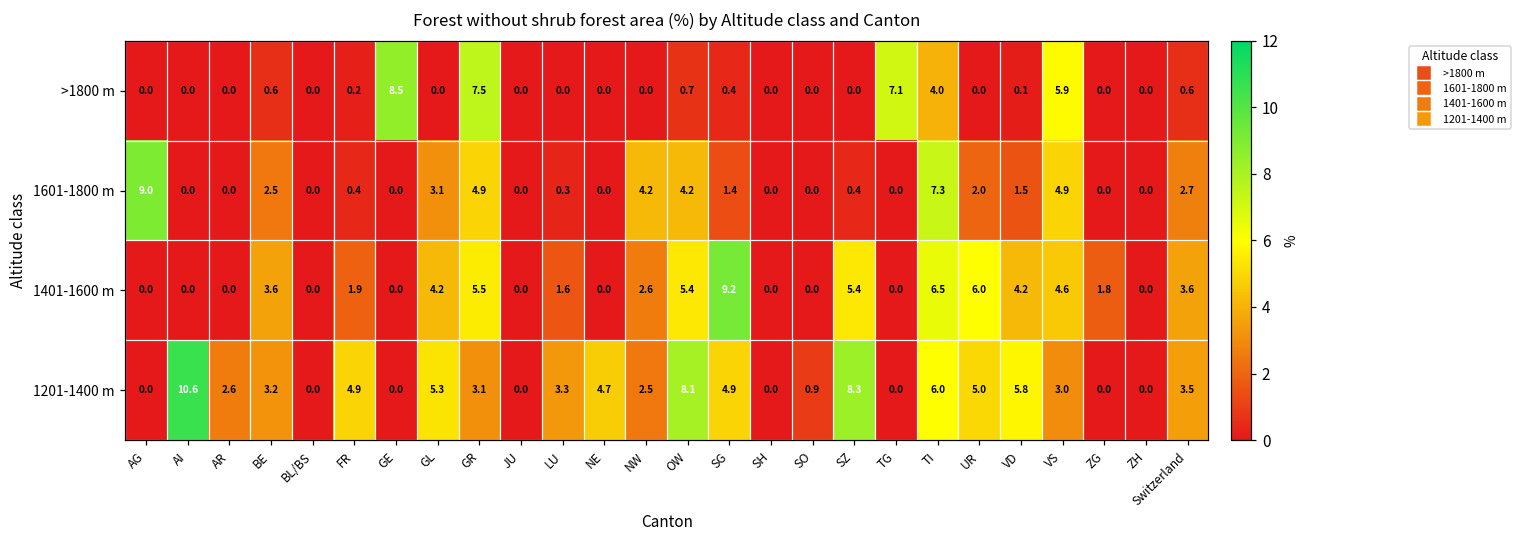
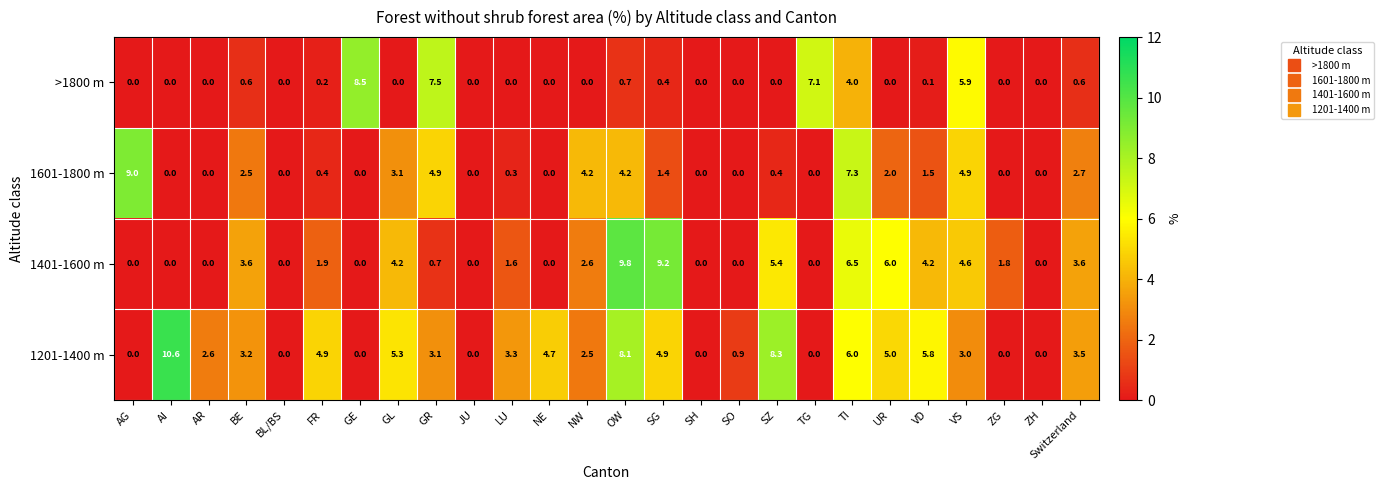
1401-1600 m, GR: 5.5 -> 0.7
1401-1600 m, OW: 5.4 -> 9.8
